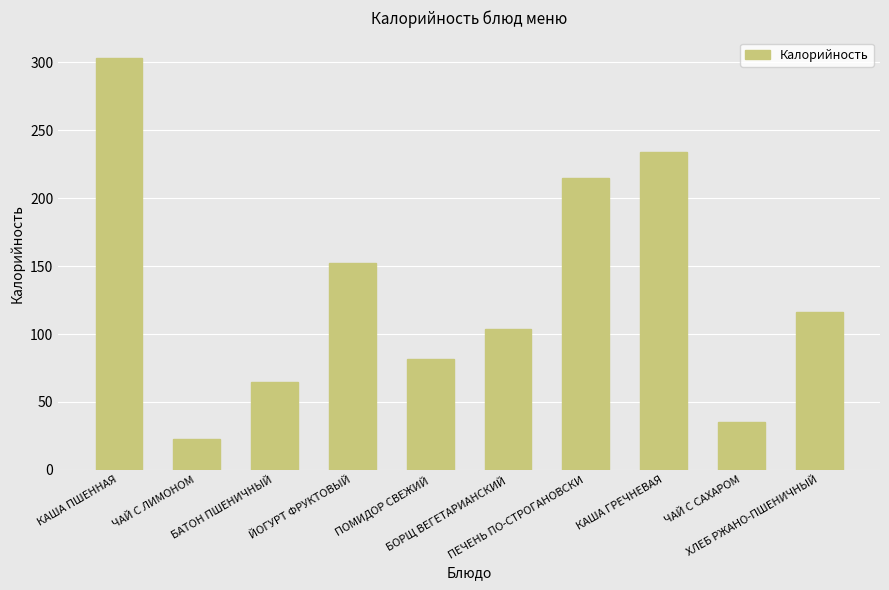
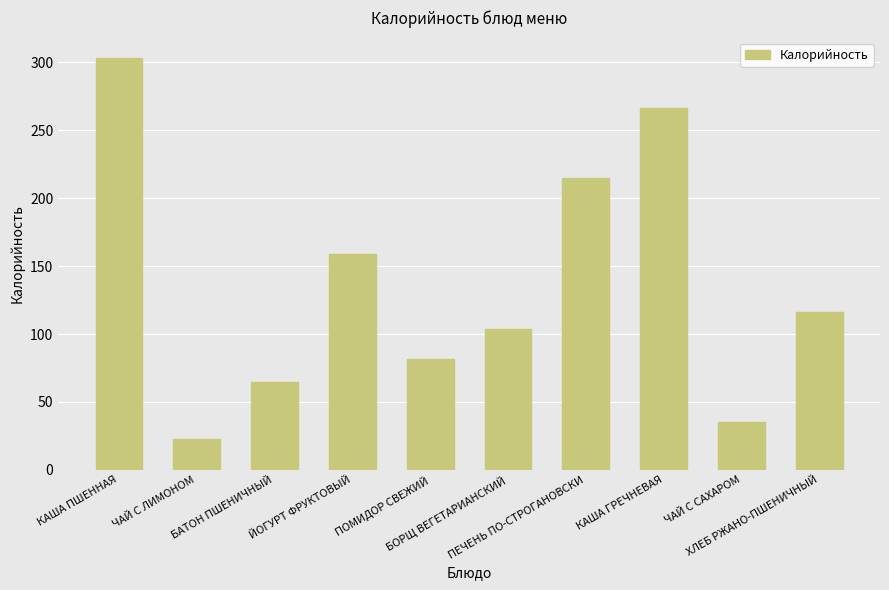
ЙОГУРТ ФРУКТОВЫЙ: 152 -> 159
КАША ГРЕЧНЕВАЯ: 234 -> 266
